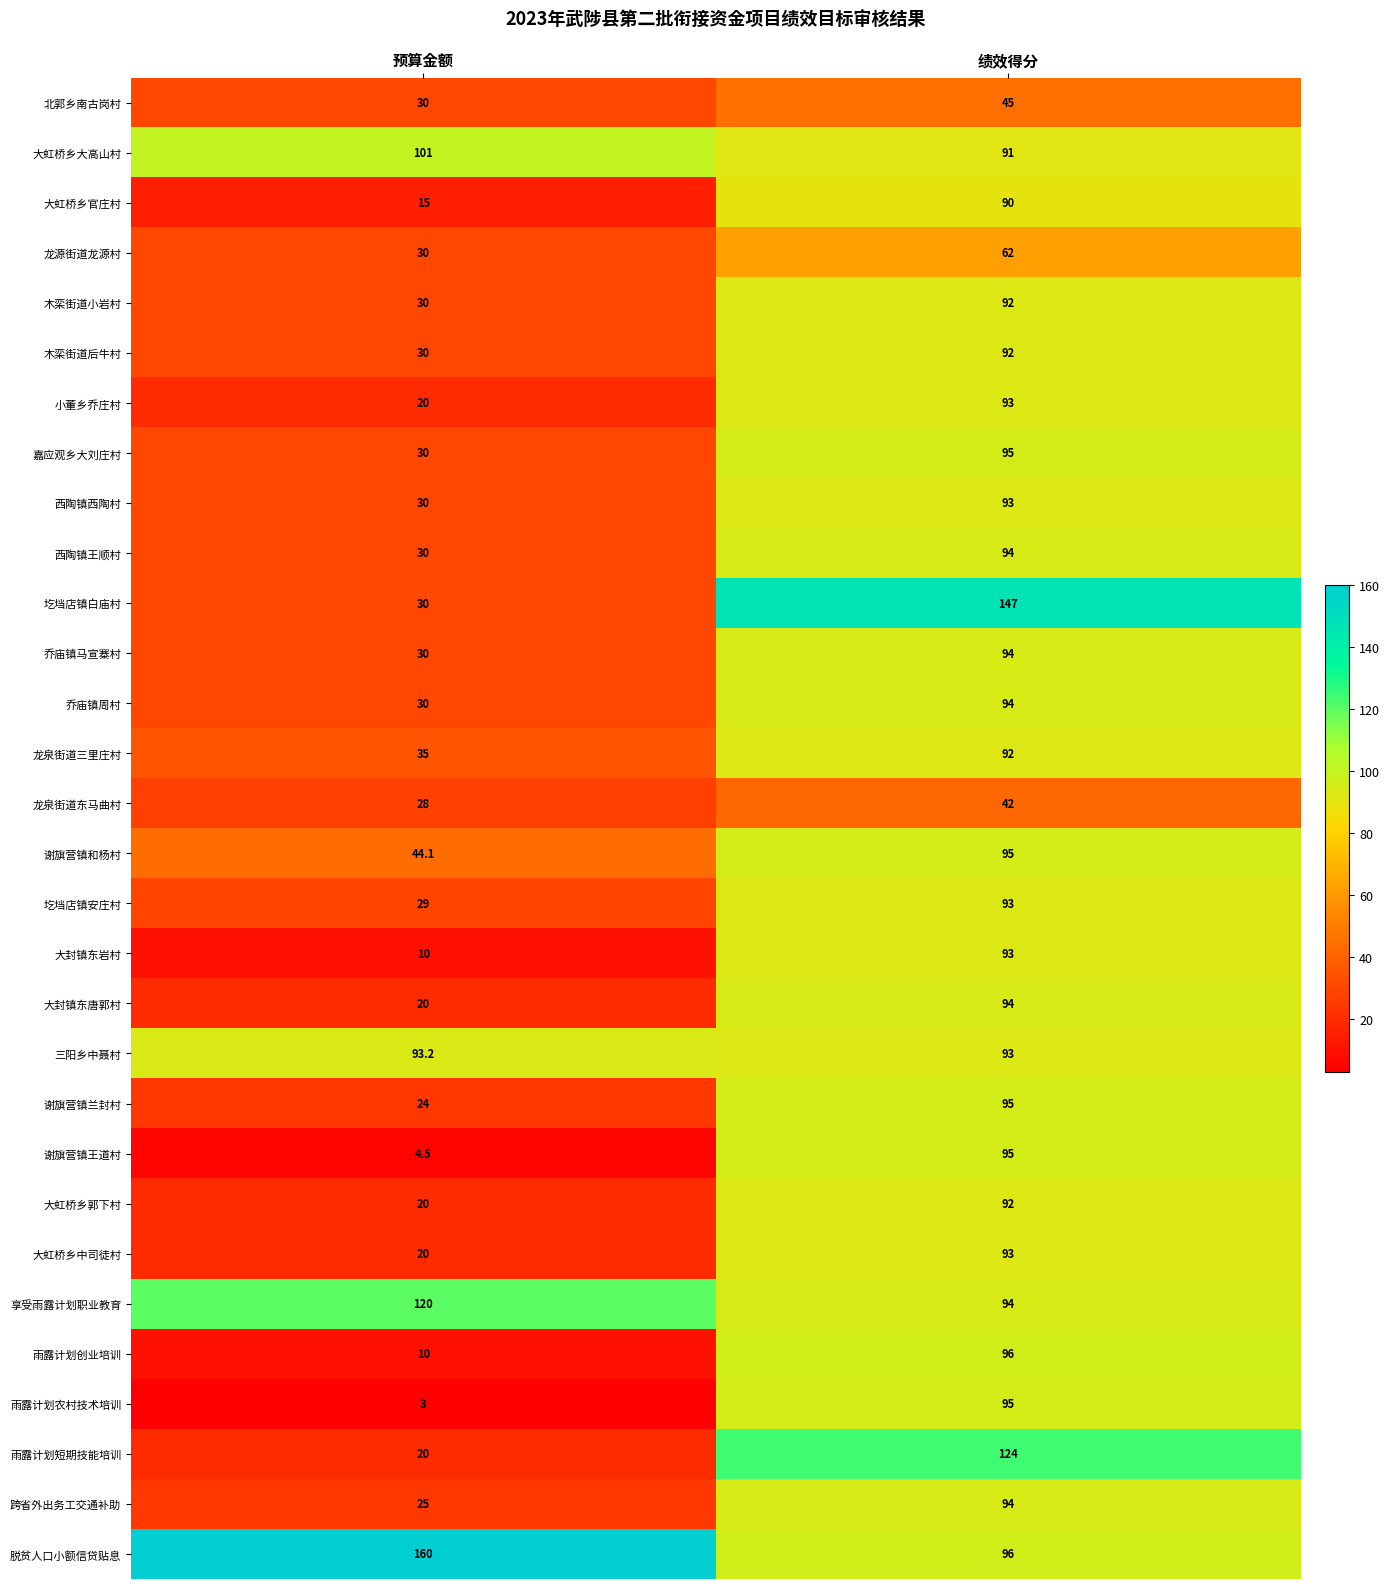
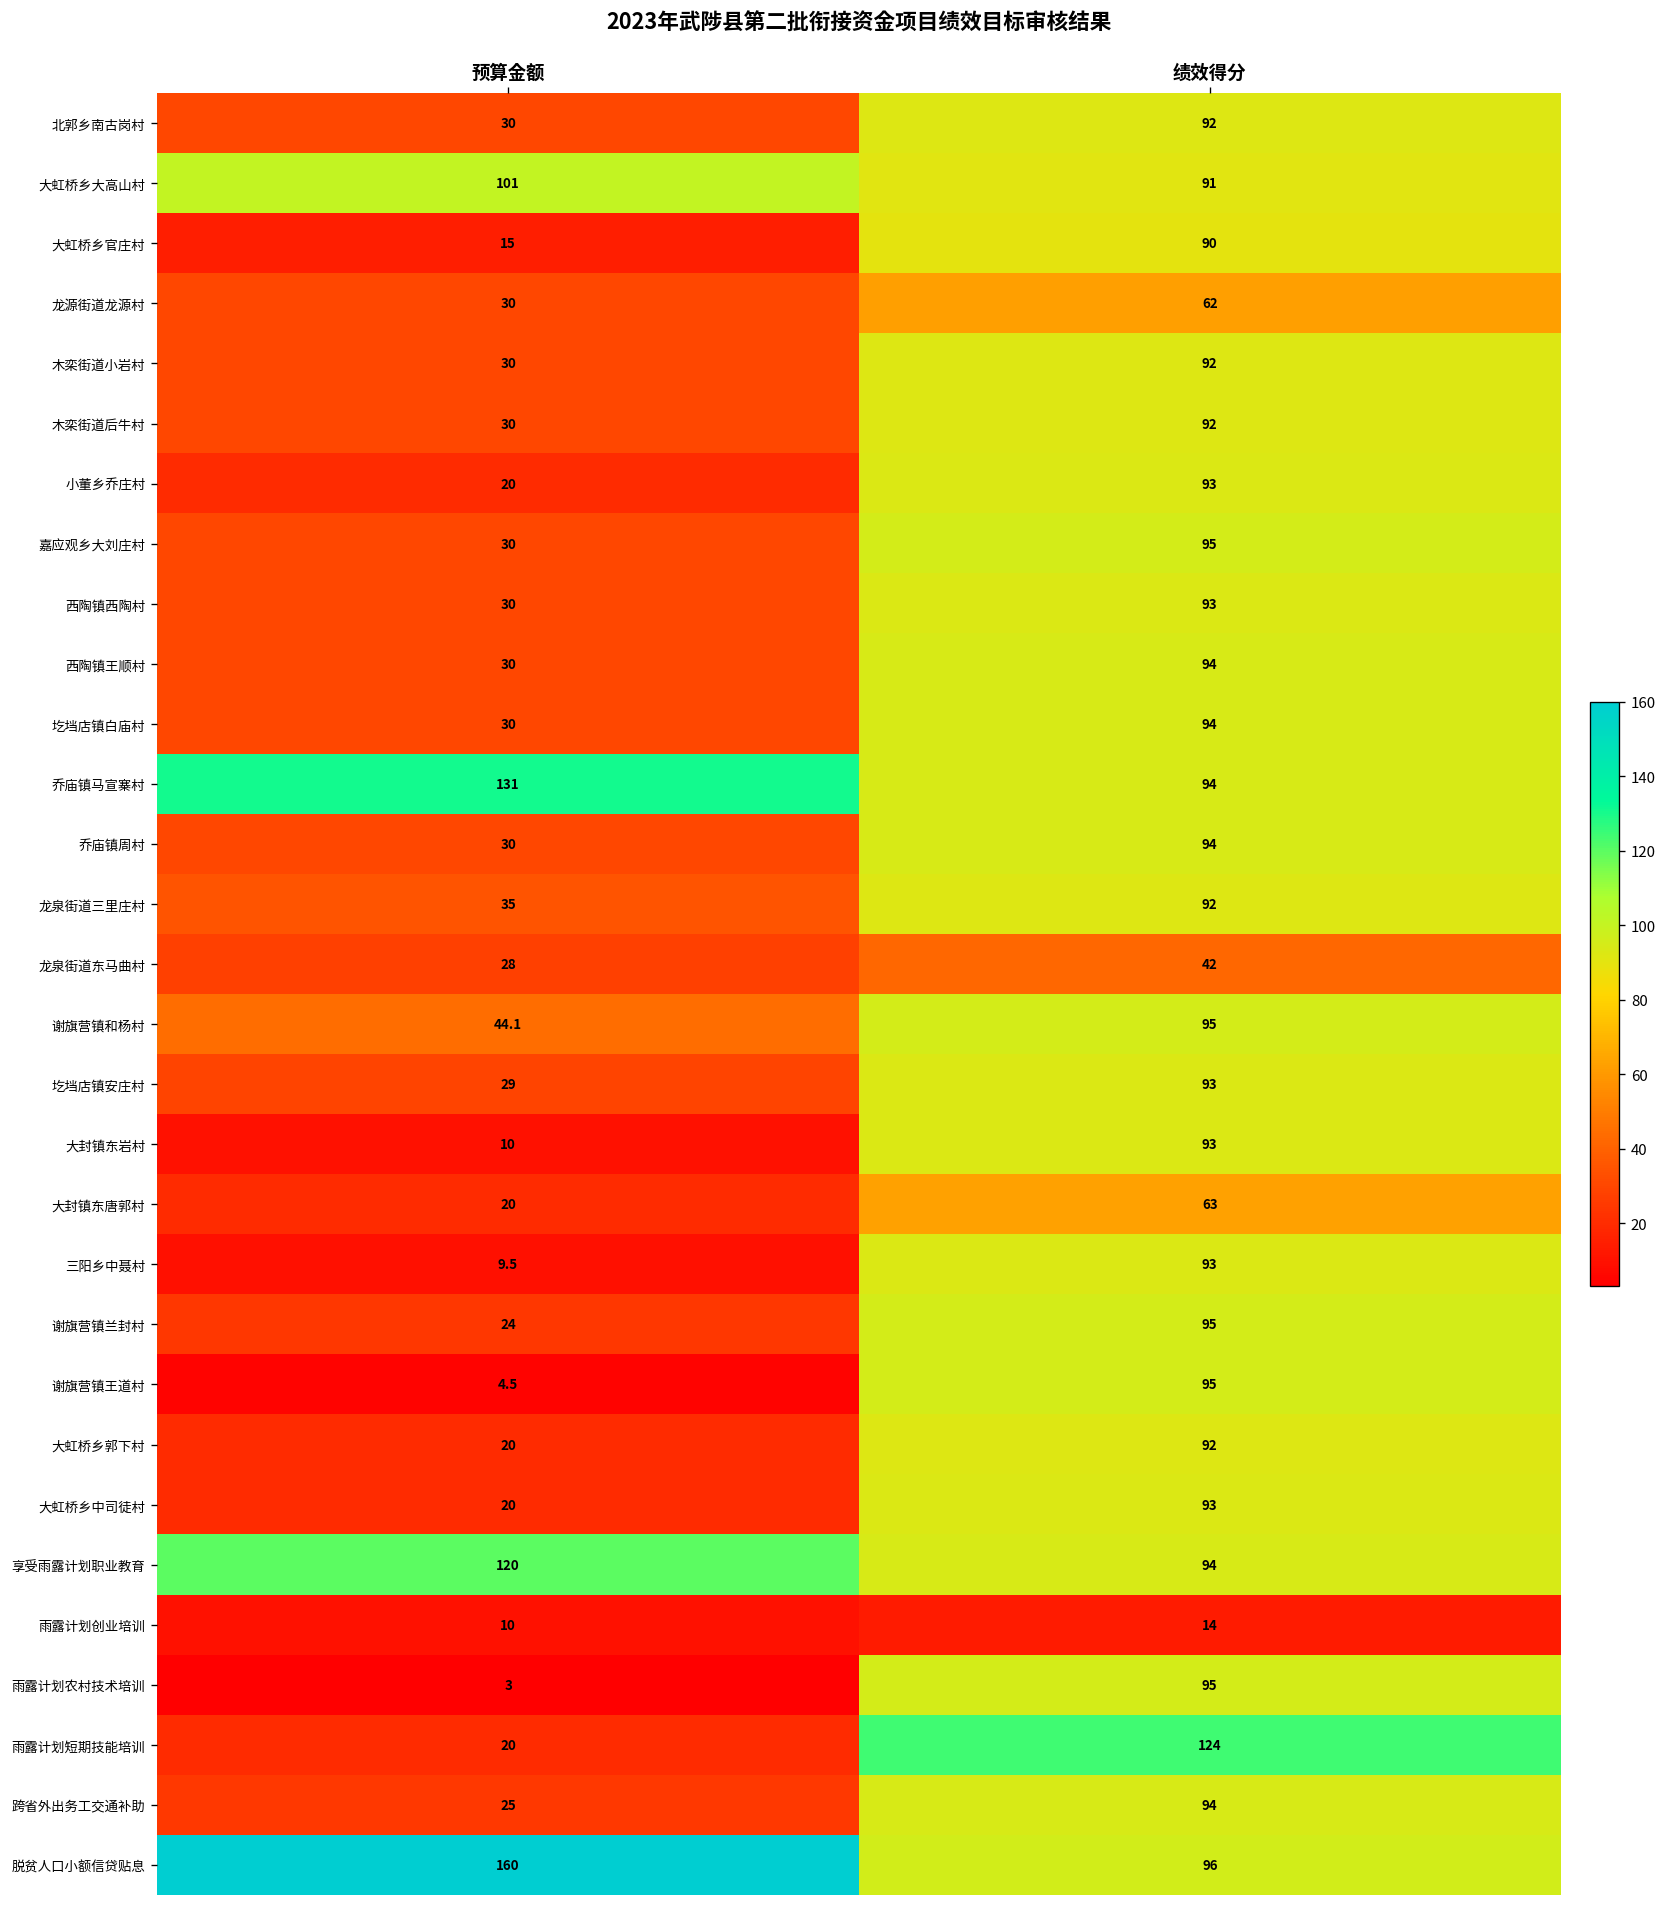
北郭乡南古岗村, 绩效得分: 45 -> 92
圪垱店镇白庙村, 绩效得分: 147 -> 94
乔庙镇马宣寨村, 预算金额: 30 -> 131
大封镇东唐郭村, 绩效得分: 94 -> 63
三阳乡中聂村, 预算金额: 93.2 -> 9.5
雨露计划创业培训, 绩效得分: 96 -> 14
